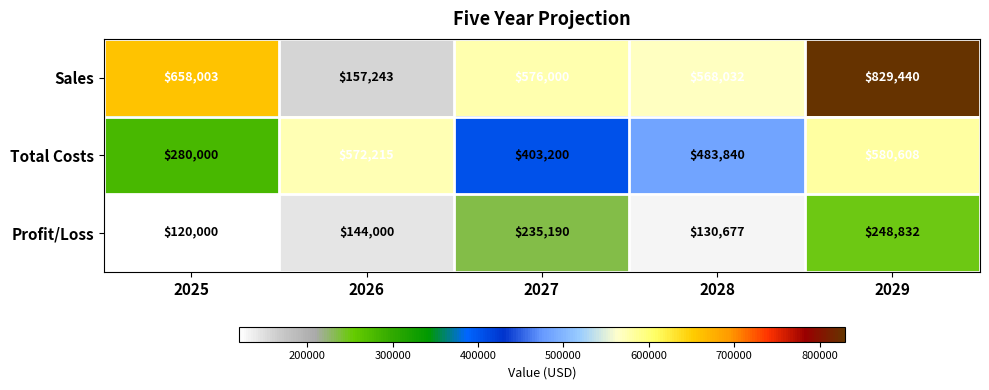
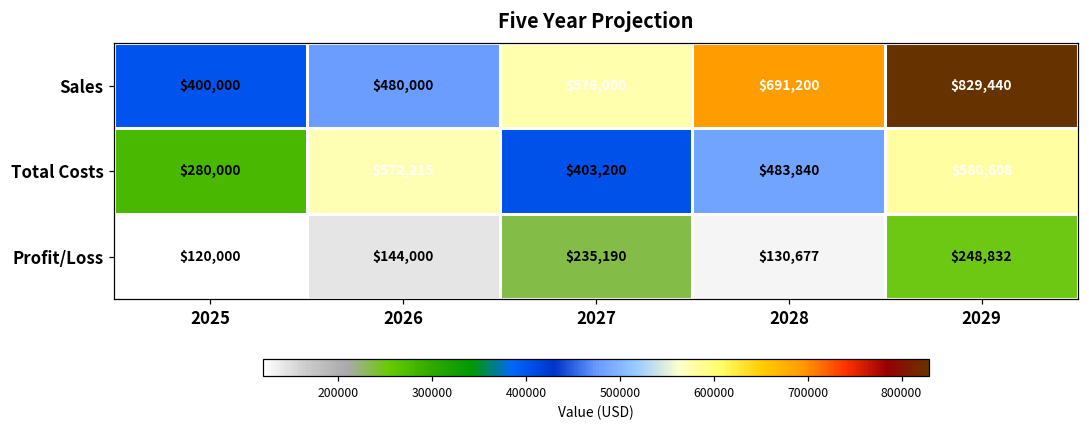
Sales, 2025: $658,003 -> $400,000
Sales, 2026: $157,243 -> $480,000
Sales, 2028: $568,032 -> $691,200
